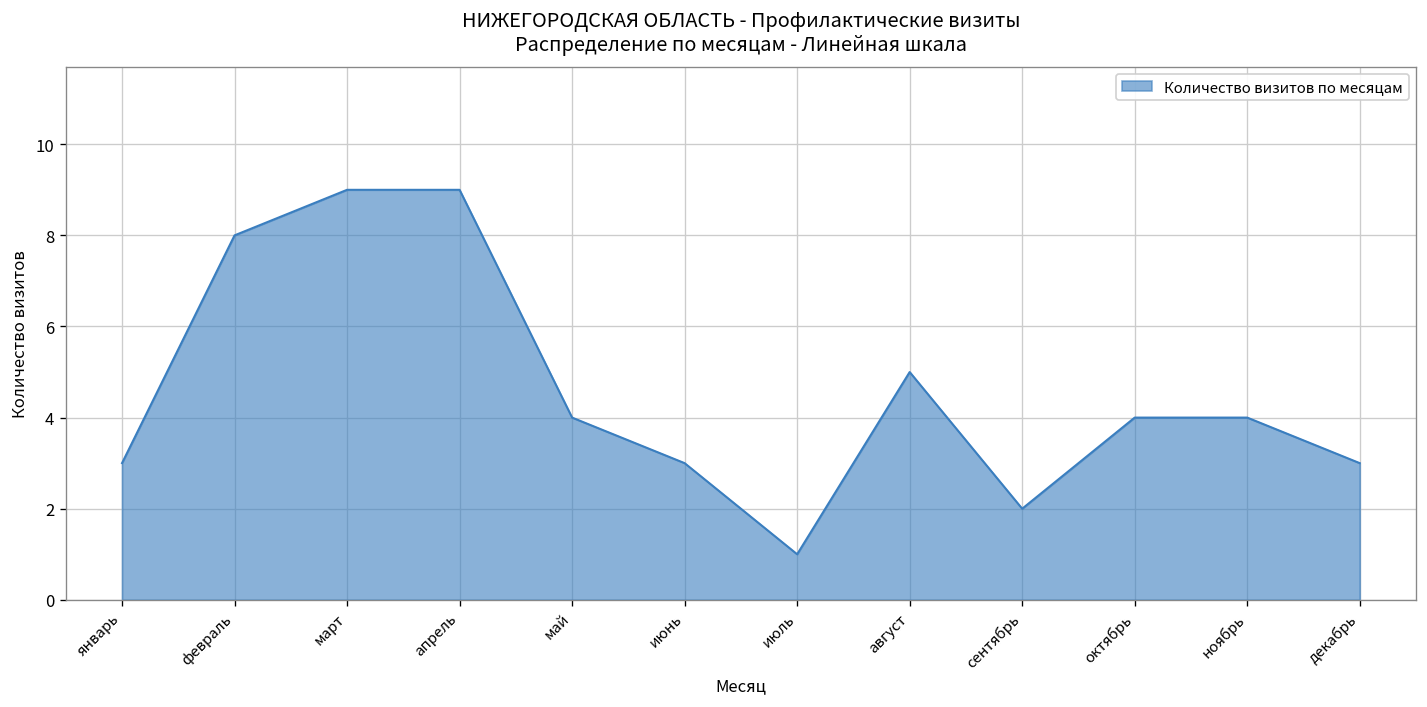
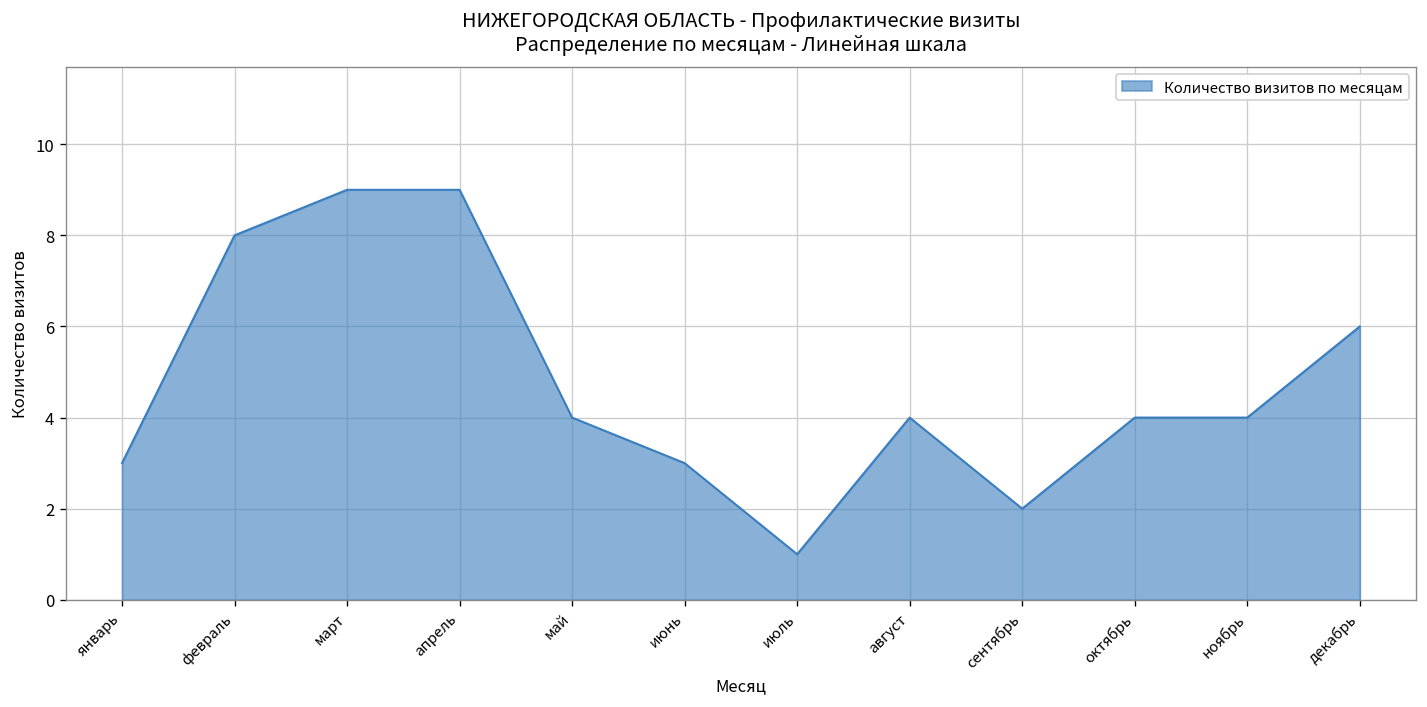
август: 5 -> 4
декабрь: 3 -> 6
